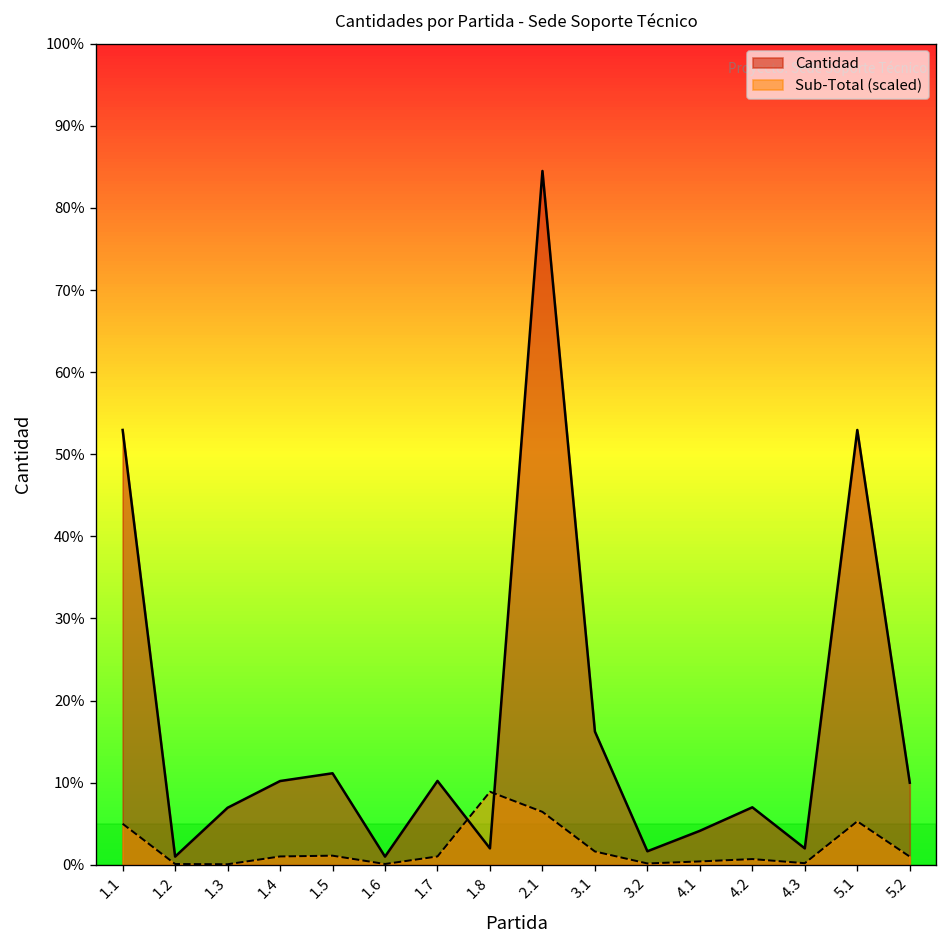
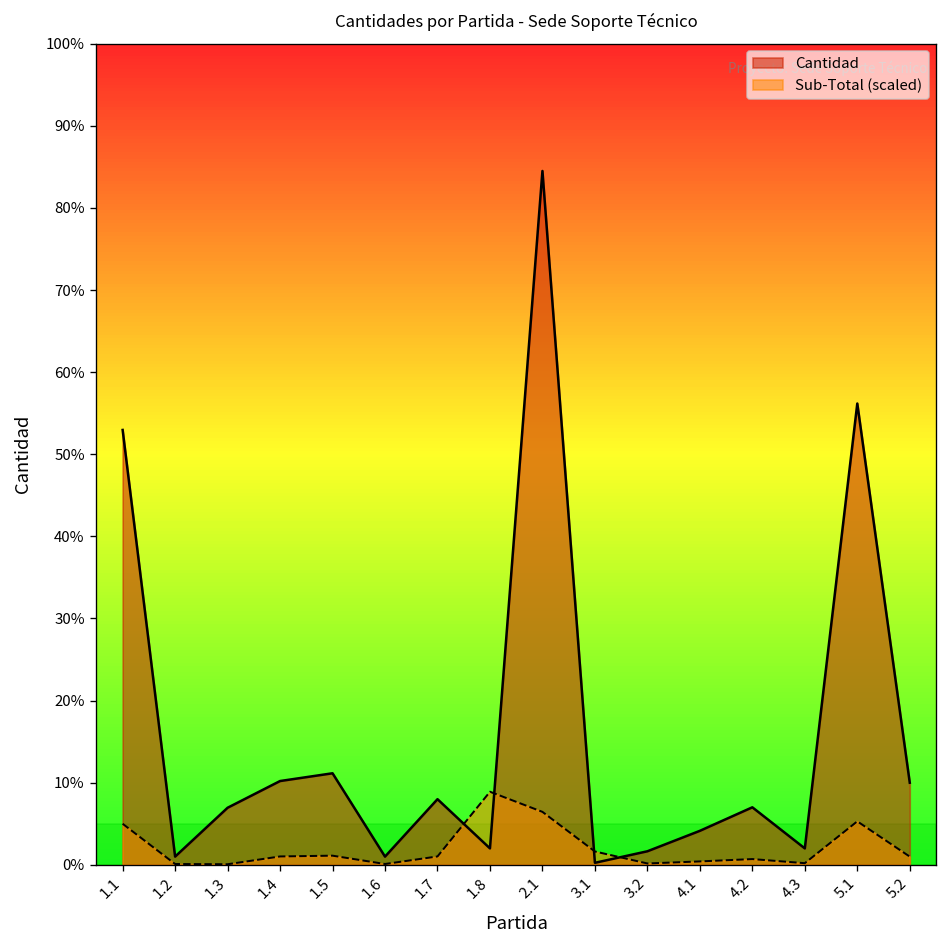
Cantidad, 1.7: 10% -> 8%
Cantidad, 3.1: 16% -> 0%
Cantidad, 5.1: 53% -> 56%
